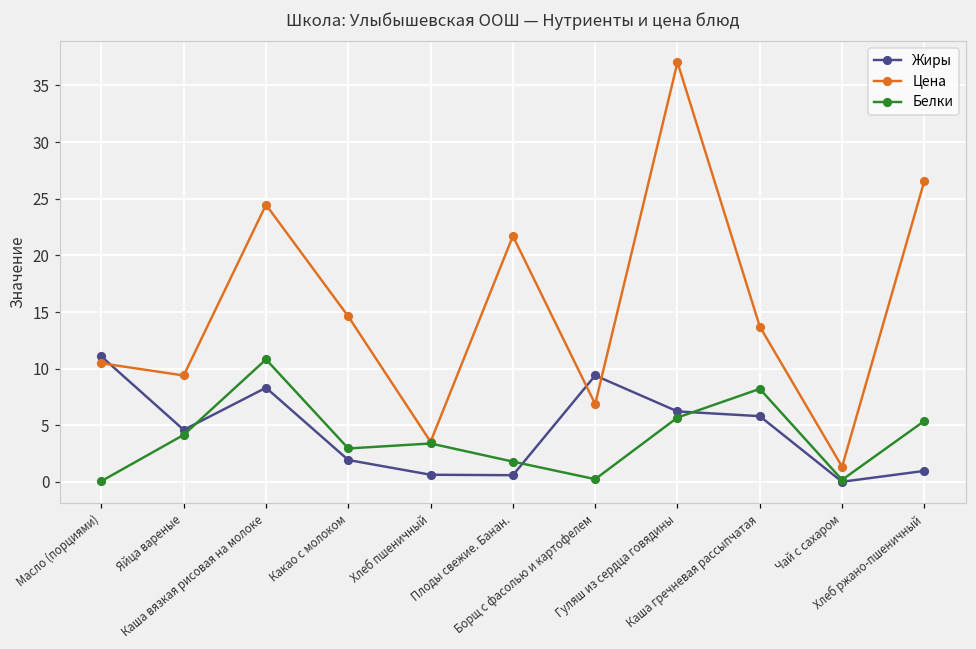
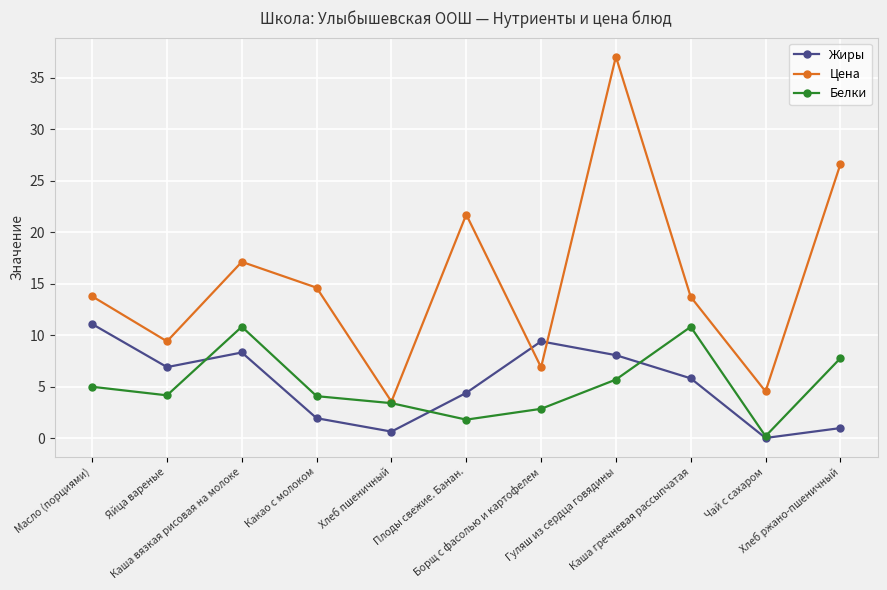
Цена, Масло (порциями): 10.5 -> 13.8
Белки, Масло (порциями): 0.1 -> 5.0
Жиры, Яйца вареные: 4.6 -> 6.9
Цена, Каша вязкая рисовая на молоке: 24.5 -> 17.1
Белки, Какао с молоком: 3.0 -> 4.1
Жиры, Плоды свежие. Банан.: 0.6 -> 4.4
Белки, Борщ с фасолью и картофелем: 0.3 -> 2.9
Жиры, Гуляш из сердца говядины: 6.2 -> 8.1
Белки, Каша гречневая рассыпчатая: 8.2 -> 10.8
Цена, Чай с сахаром: 1.4 -> 4.5
Белки, Хлеб ржано-пшеничный: 5.4 -> 7.8
